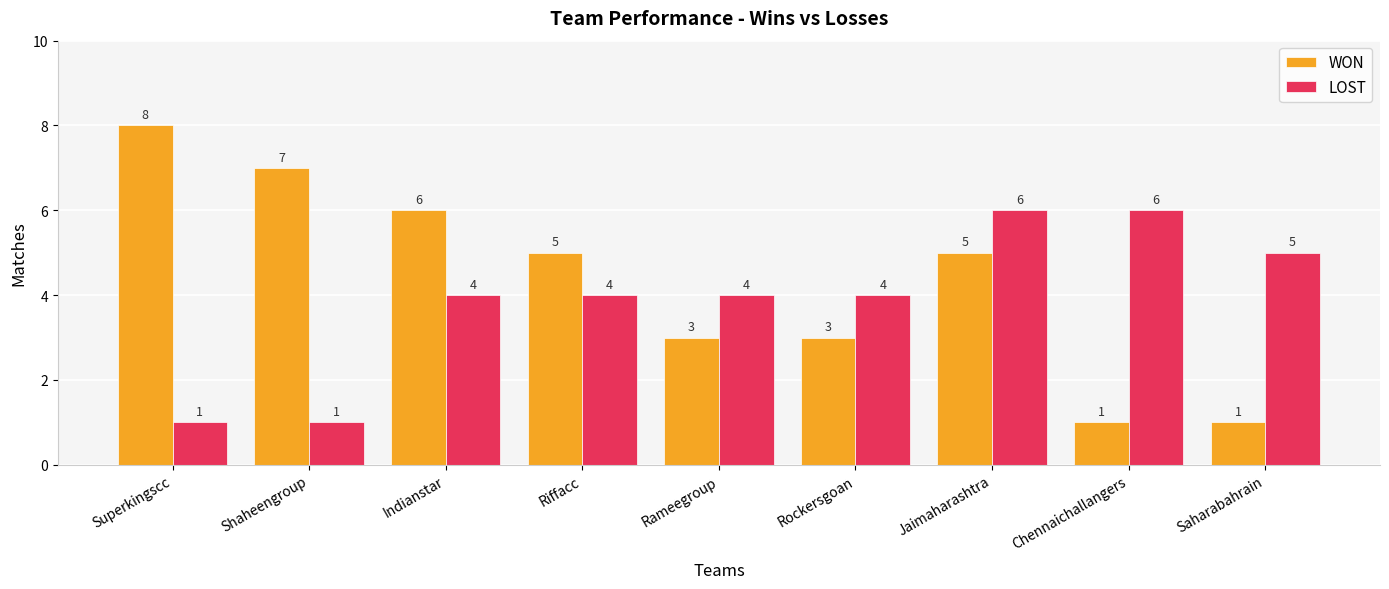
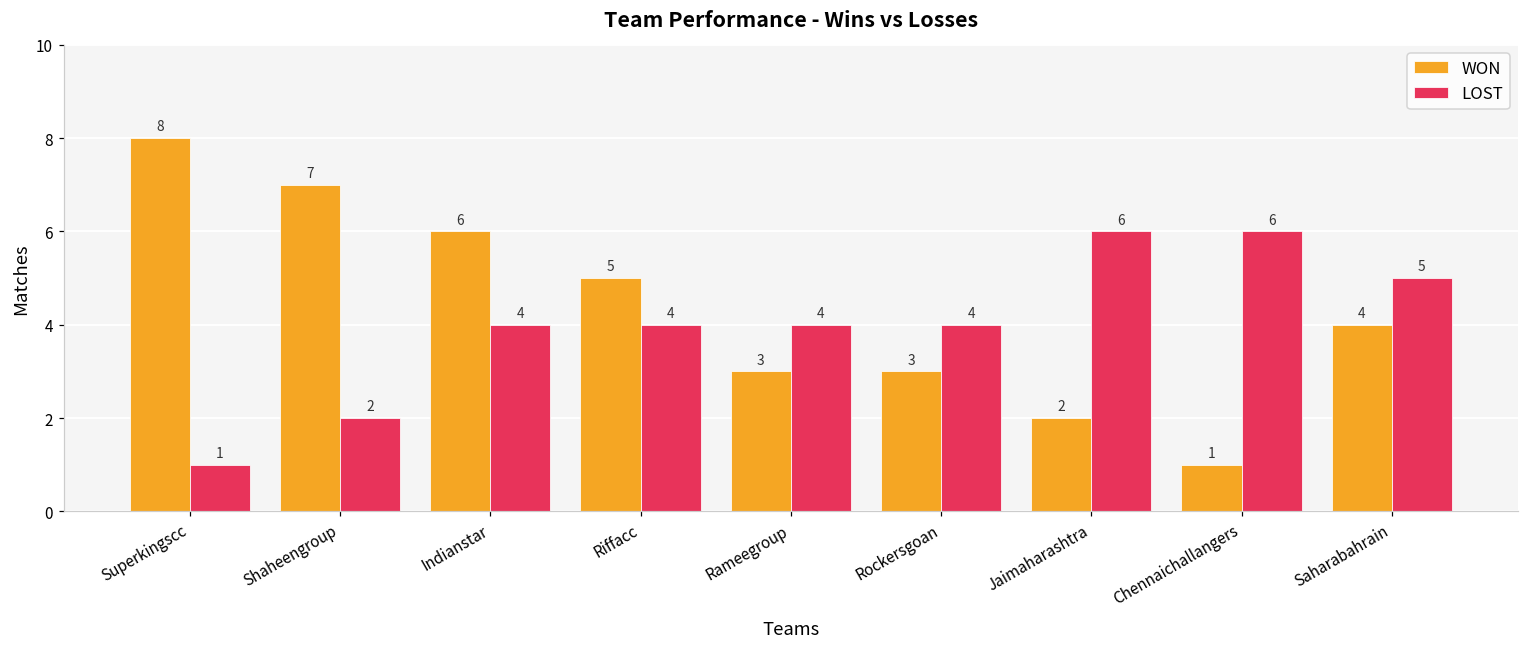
LOST, Shaheengroup: 1 -> 2
WON, Jaimaharashtra: 5 -> 2
WON, Saharabahrain: 1 -> 4
